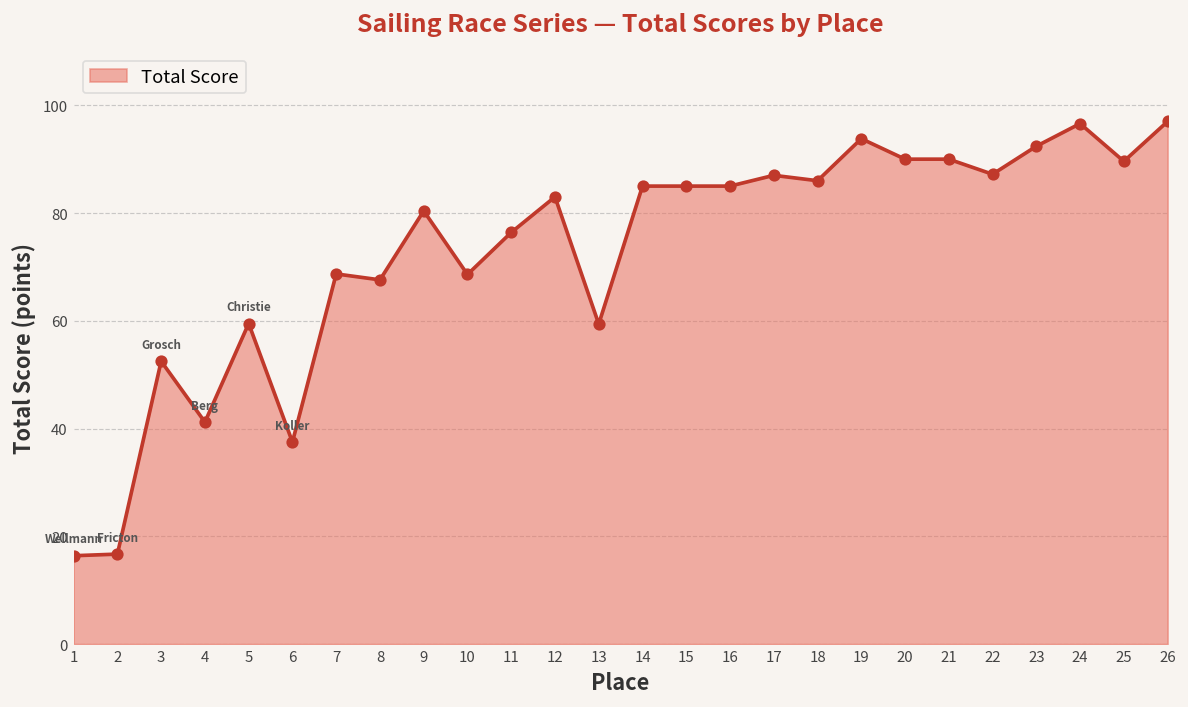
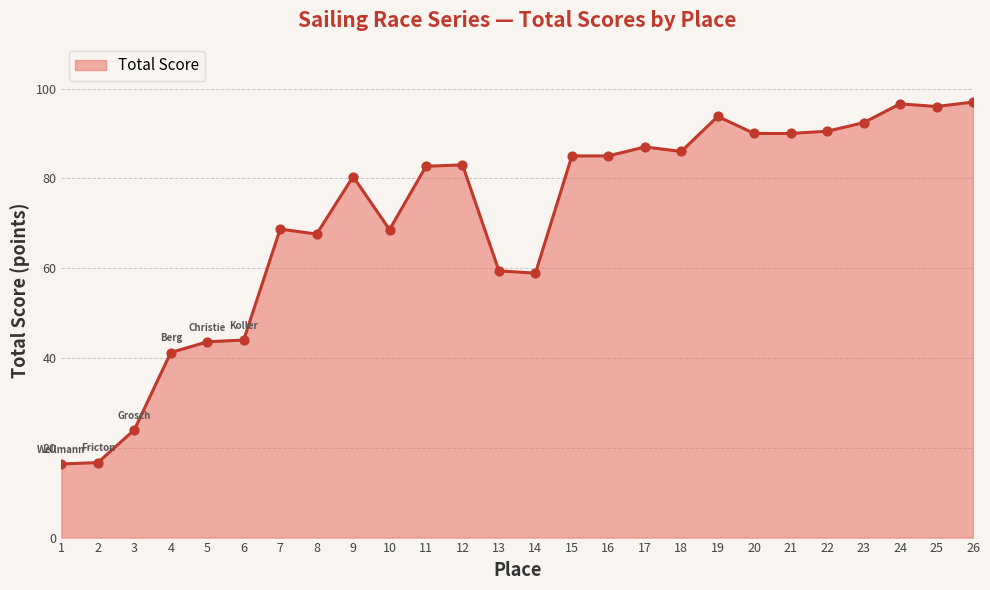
3: 53 -> 24
5: 60 -> 44
6: 38 -> 44
11: 76 -> 83
14: 85 -> 59
22: 87 -> 91
25: 90 -> 96
